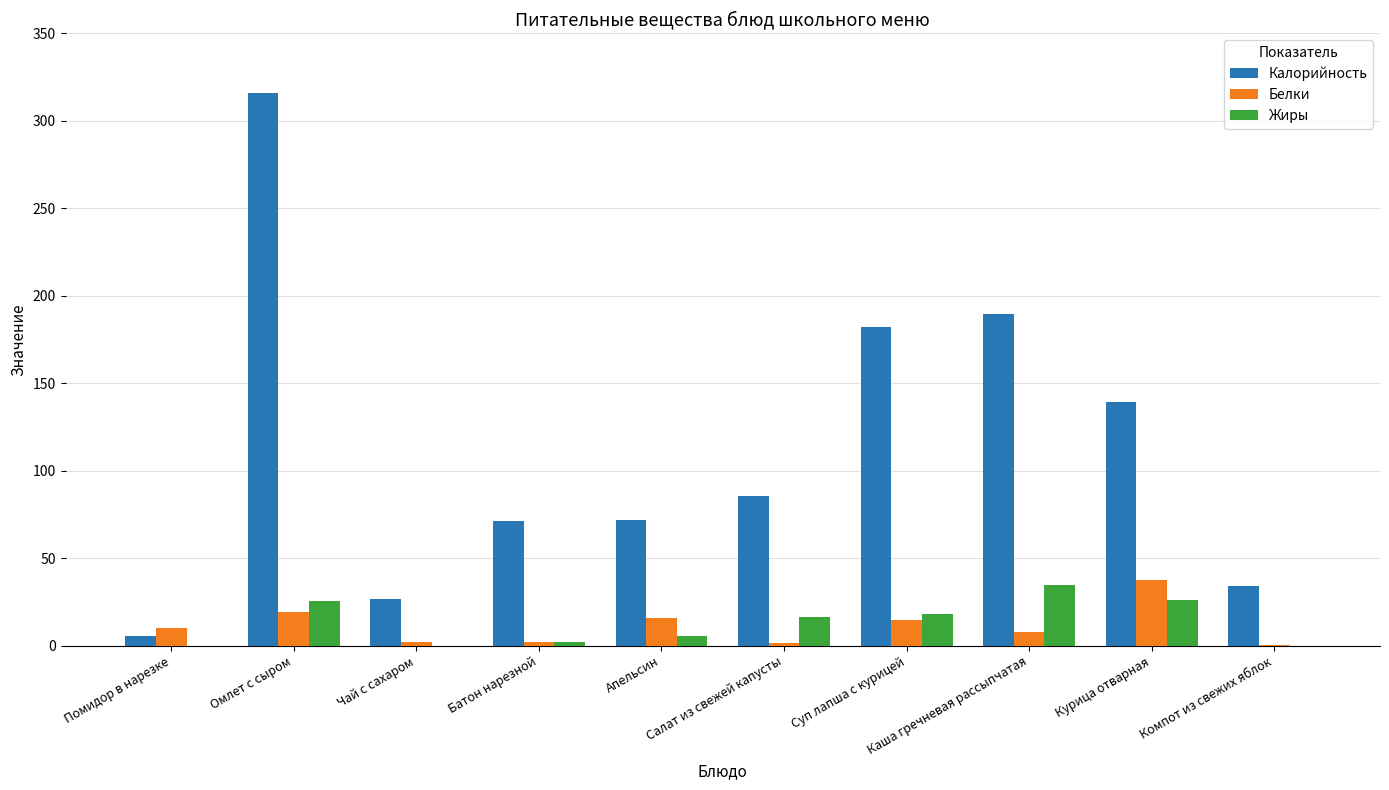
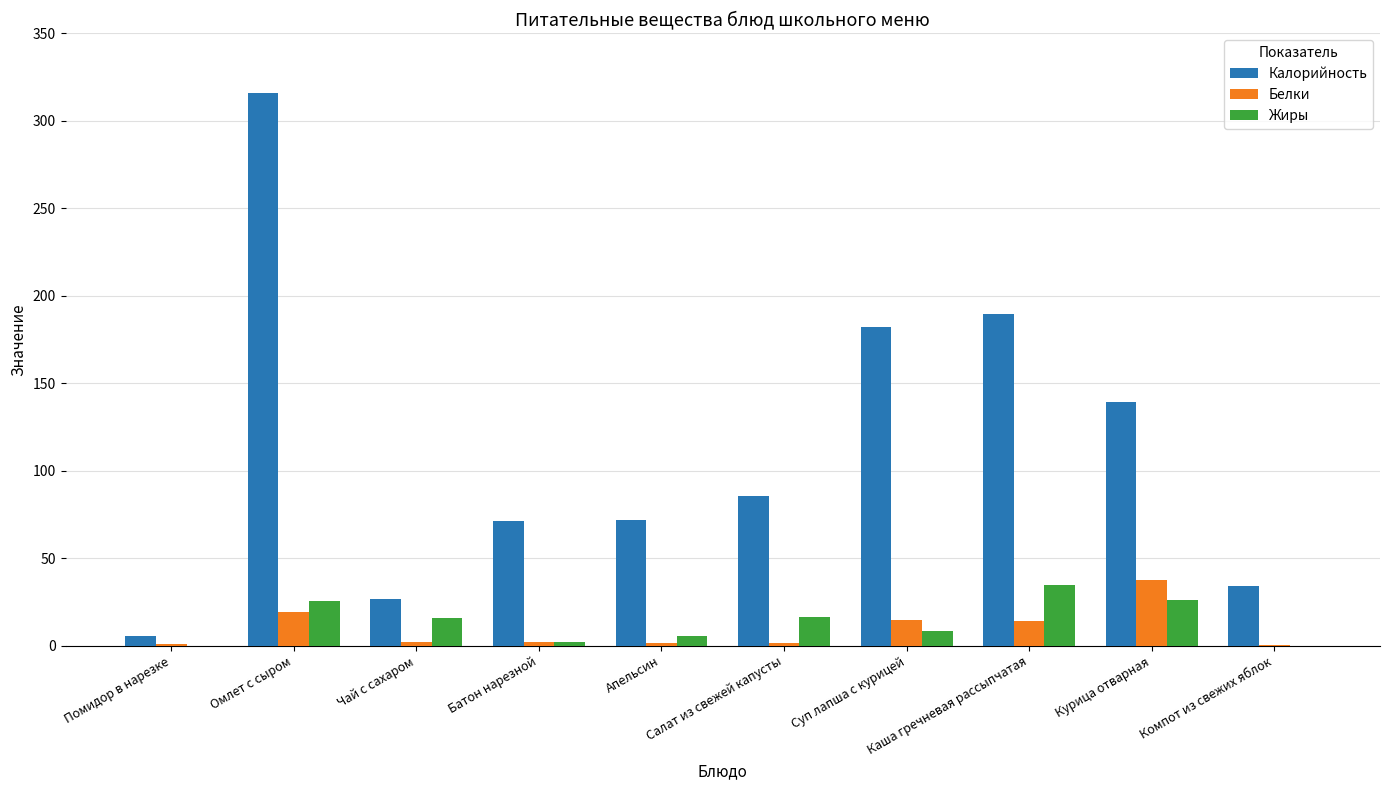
Белки, Помидор в нарезке: 10 -> 1
Жиры, Чай с сахаром: 0 -> 16
Белки, Апельсин: 16 -> 1
Жиры, Суп лапша с курицей: 18 -> 9
Белки, Каша гречневая рассыпчатая: 8 -> 14
